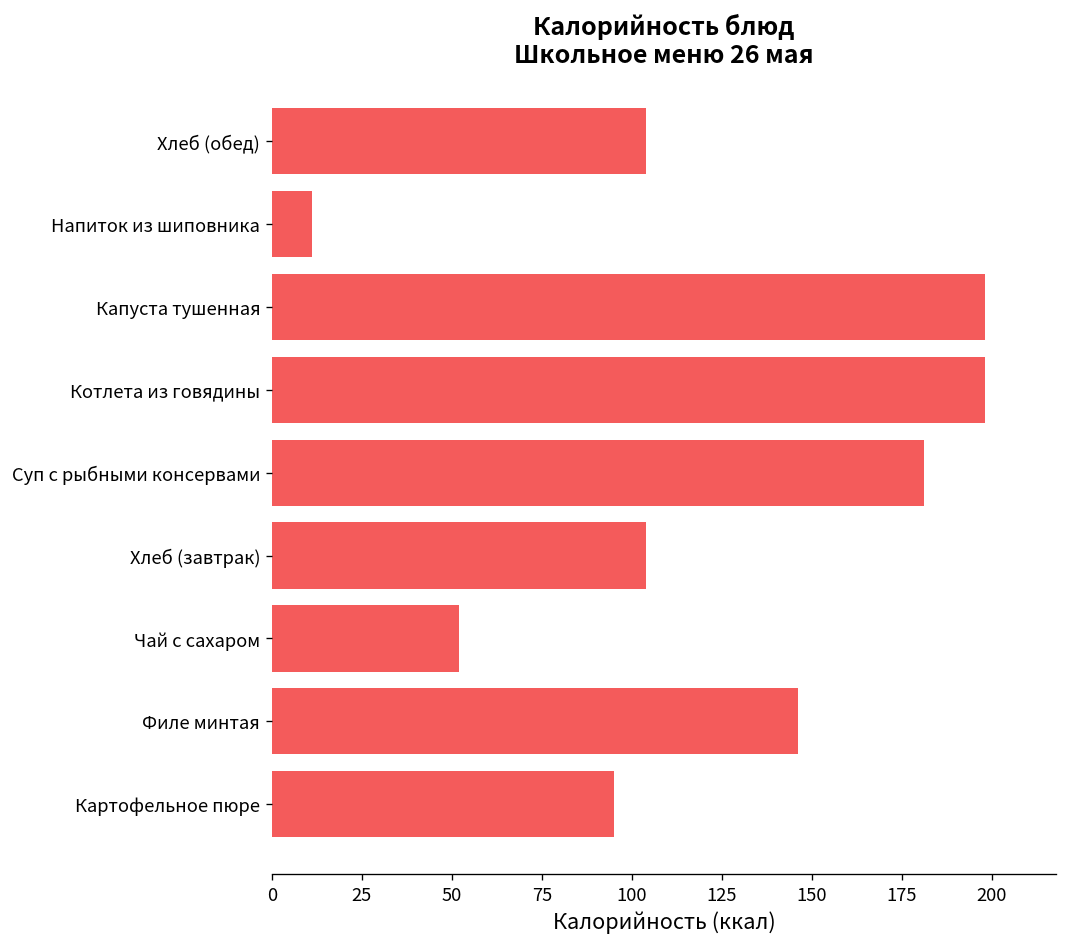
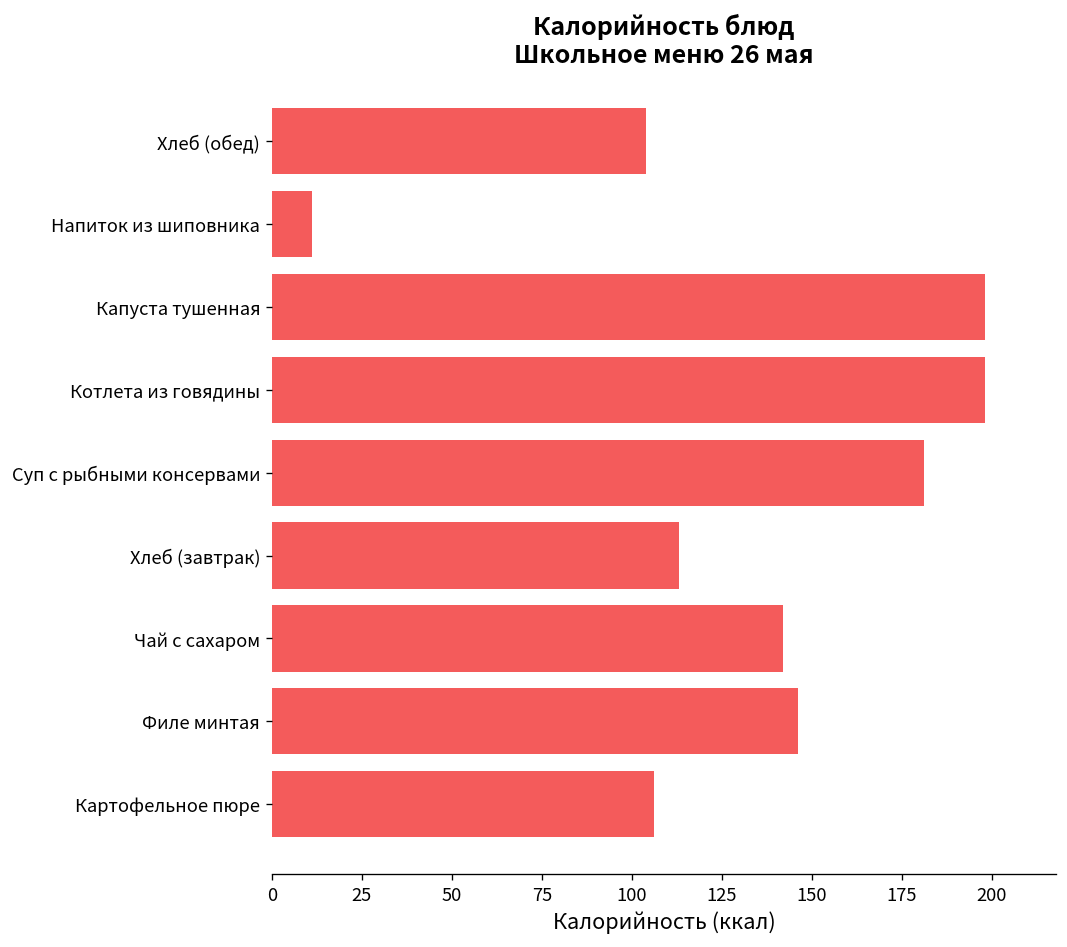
Хлеб (завтрак): 104 -> 113
Чай с сахаром: 52 -> 142
Картофельное пюре: 95 -> 106
